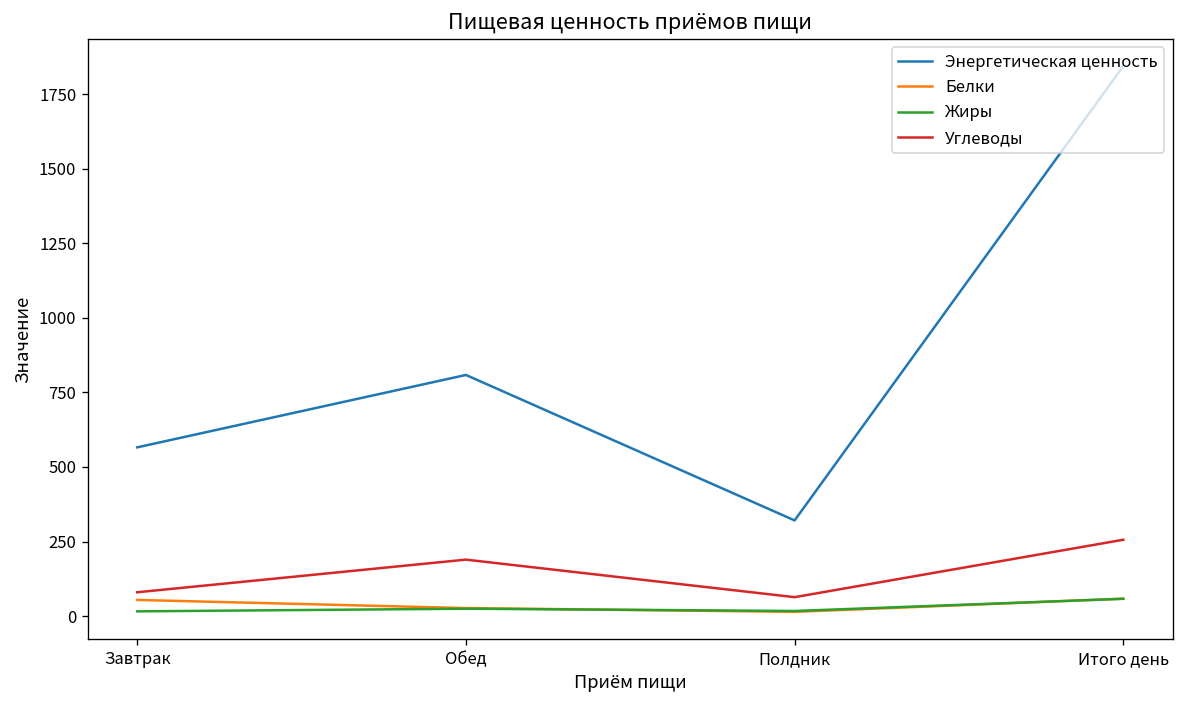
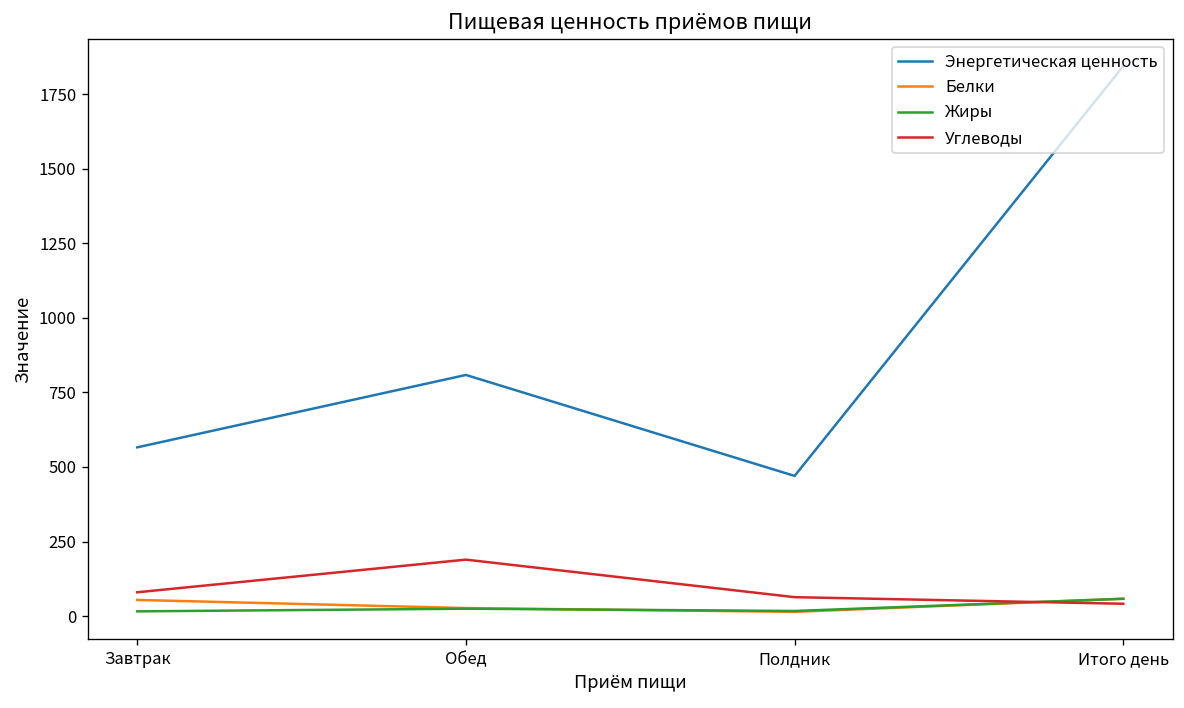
Энергетическая ценность, Полдник: 320 -> 470
Углеводы, Итого день: 260 -> 40
